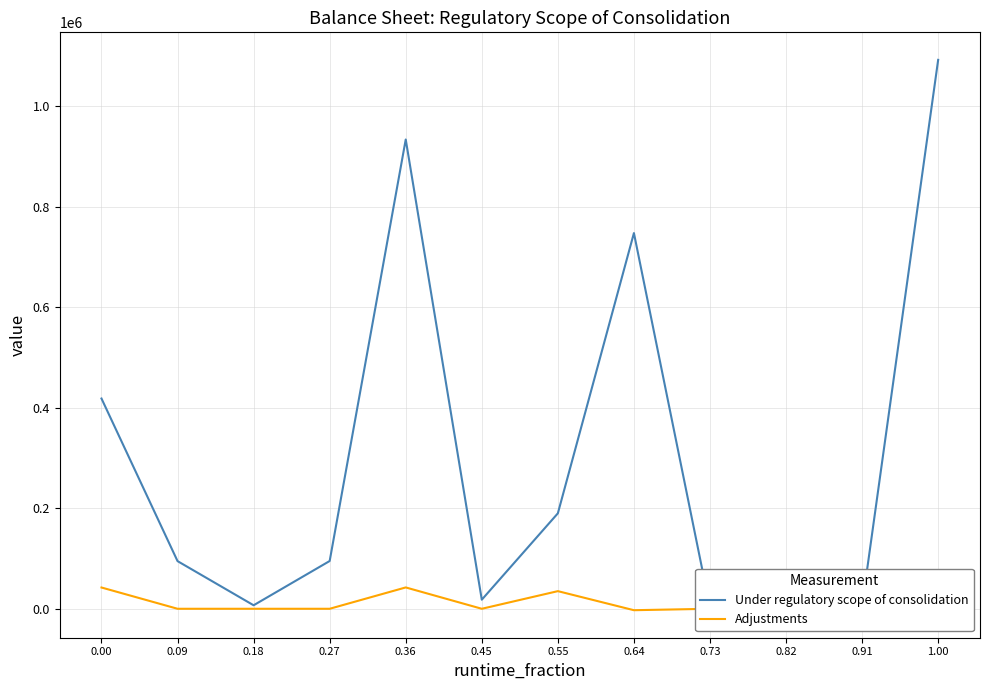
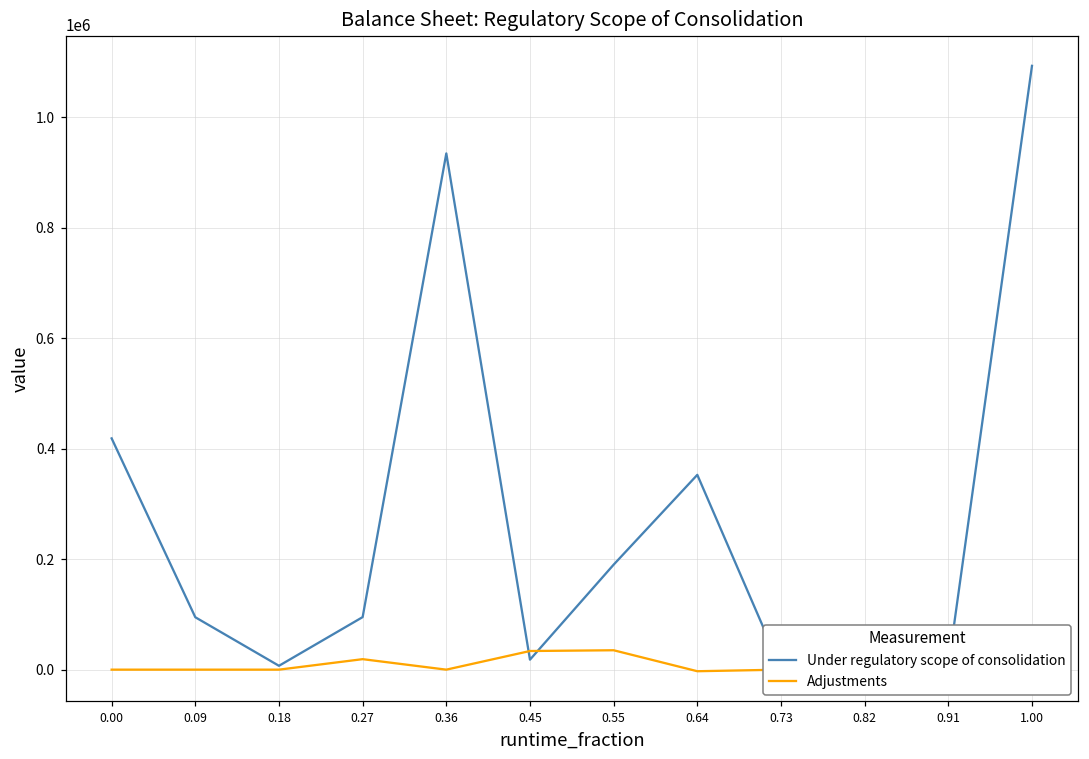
Adjustments, 0.00: 40000 -> 0
Adjustments, 0.27: 0 -> 20000
Adjustments, 0.36: 40000 -> 0
Adjustments, 0.45: 0 -> 30000
Under regulatory scope of consolidation, 0.64: 750000 -> 350000
